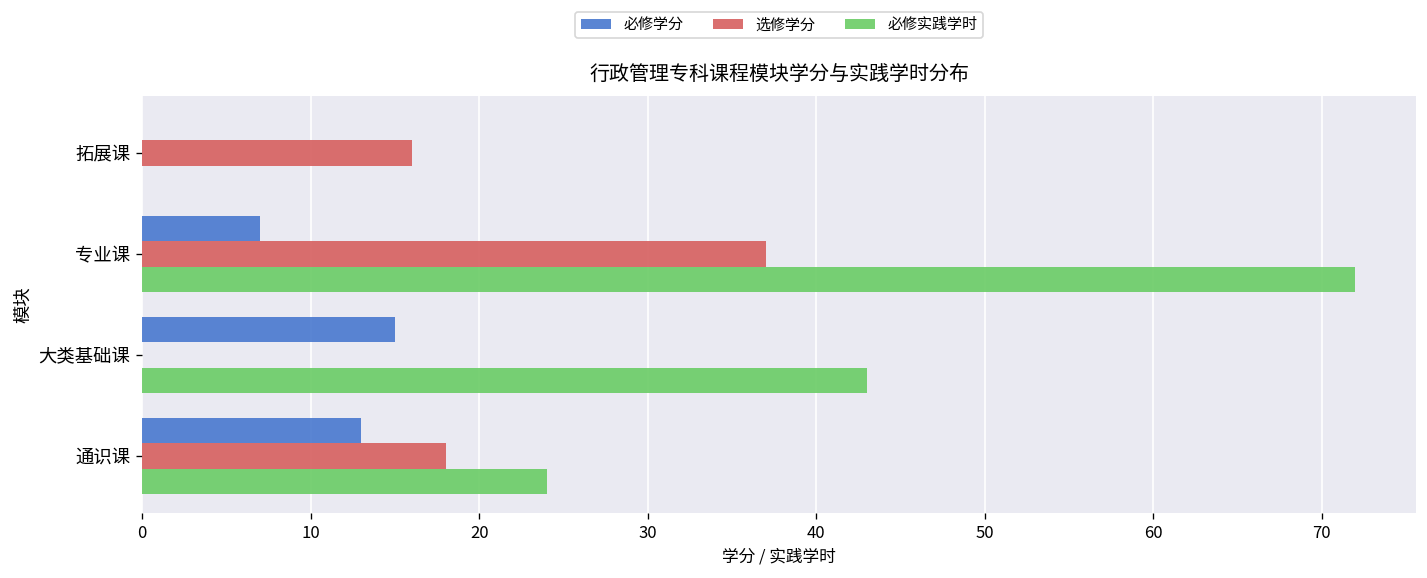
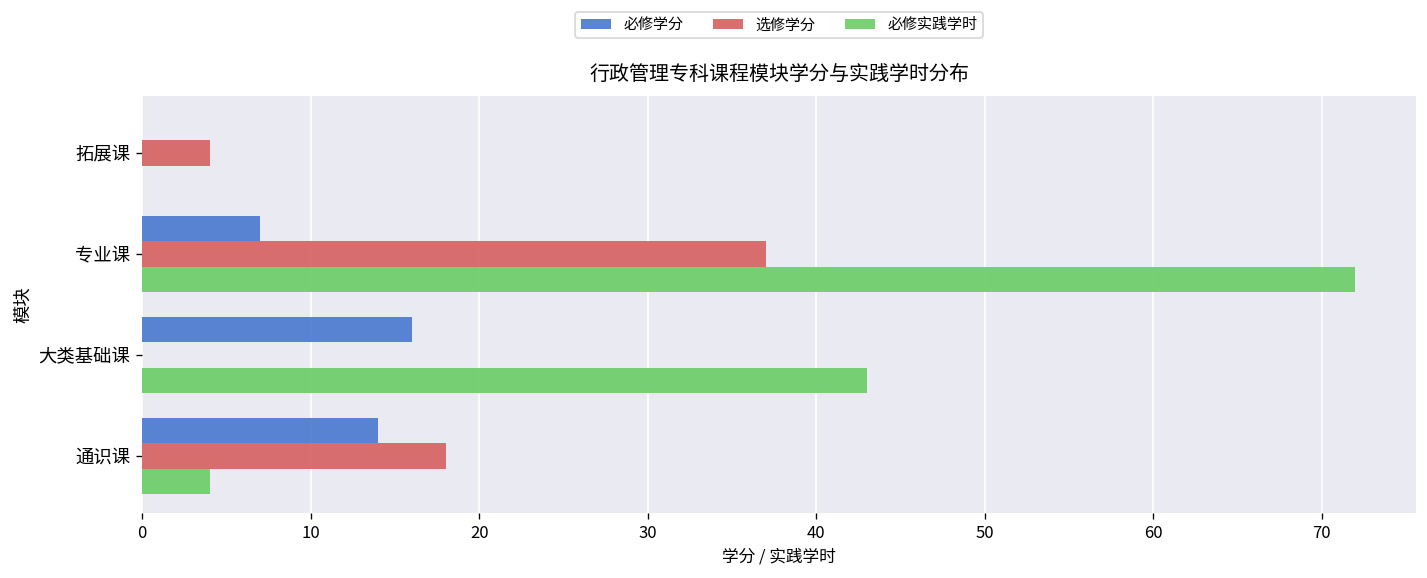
选修学分, 拓展课: 16 -> 4
必修学分, 大类基础课: 15 -> 16
必修学分, 通识课: 13 -> 14
必修实践学时, 通识课: 24 -> 4
